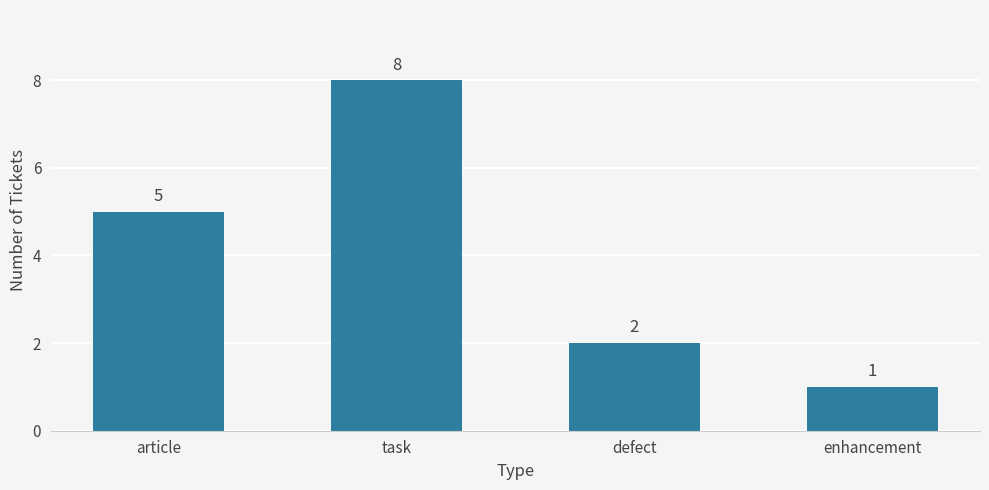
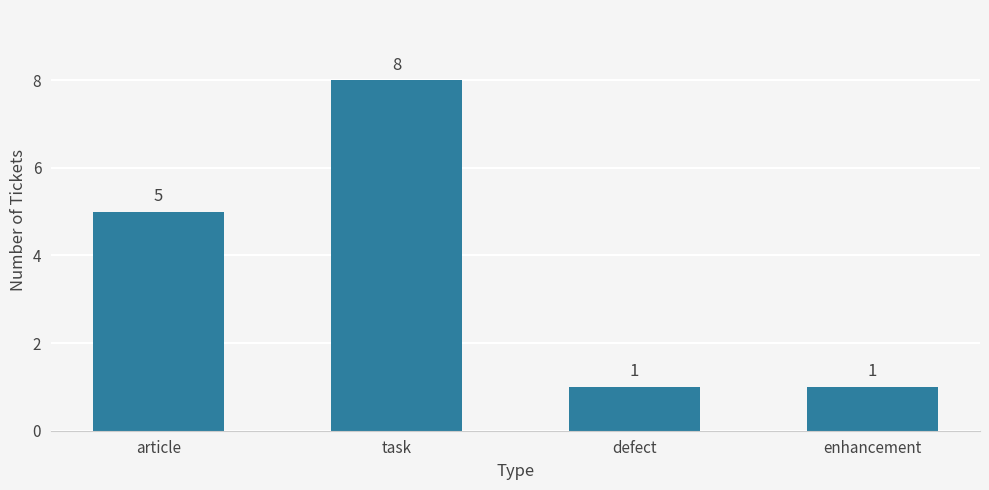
defect: 2 -> 1
